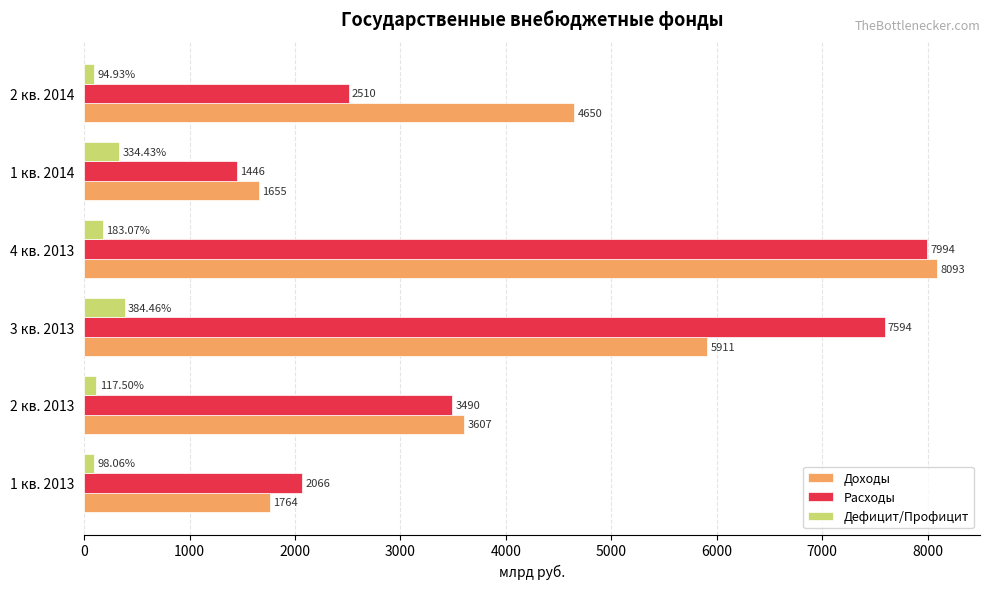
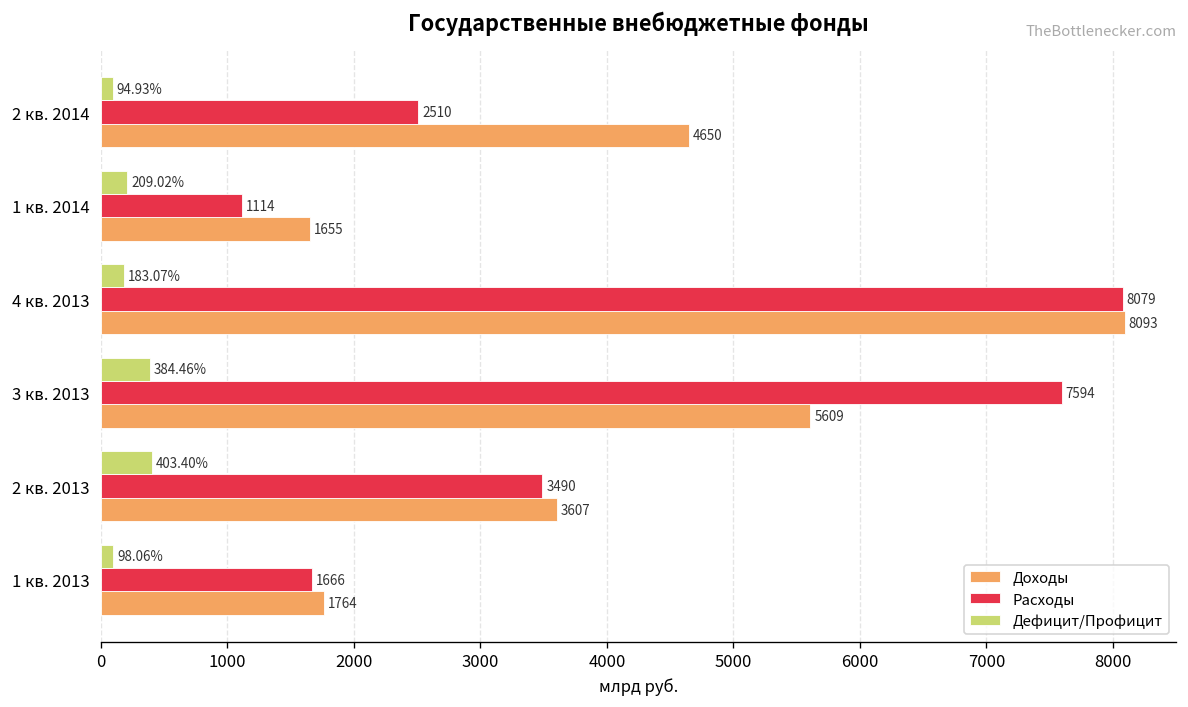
Дефицит/Профицит, 1 кв. 2014: 334.43% -> 209.02%
Расходы, 1 кв. 2014: 1446 -> 1114
Расходы, 4 кв. 2013: 7994 -> 8079
Доходы, 3 кв. 2013: 5911 -> 5609
Дефицит/Профицит, 2 кв. 2013: 117.50% -> 403.40%
Расходы, 1 кв. 2013: 2066 -> 1666
